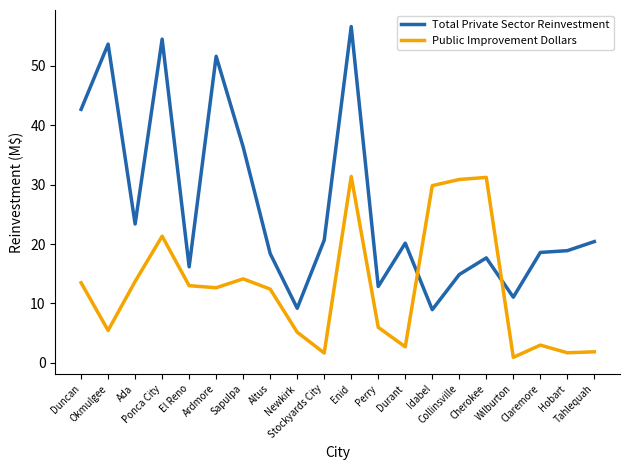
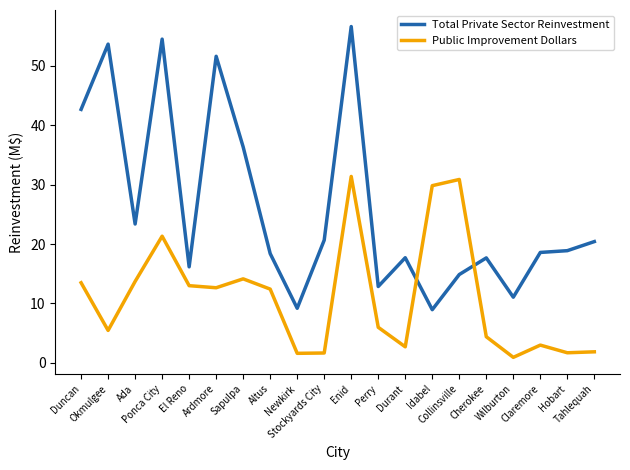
Public Improvement Dollars, Newkirk: 5 -> 2
Total Private Sector Reinvestment, Durant: 20 -> 18
Public Improvement Dollars, Cherokee: 31 -> 4
